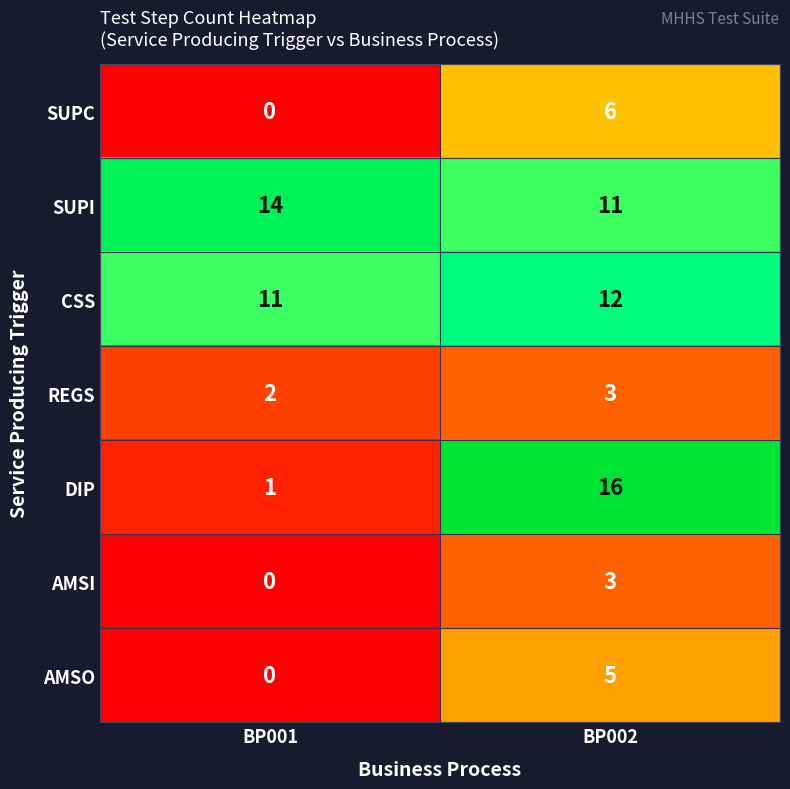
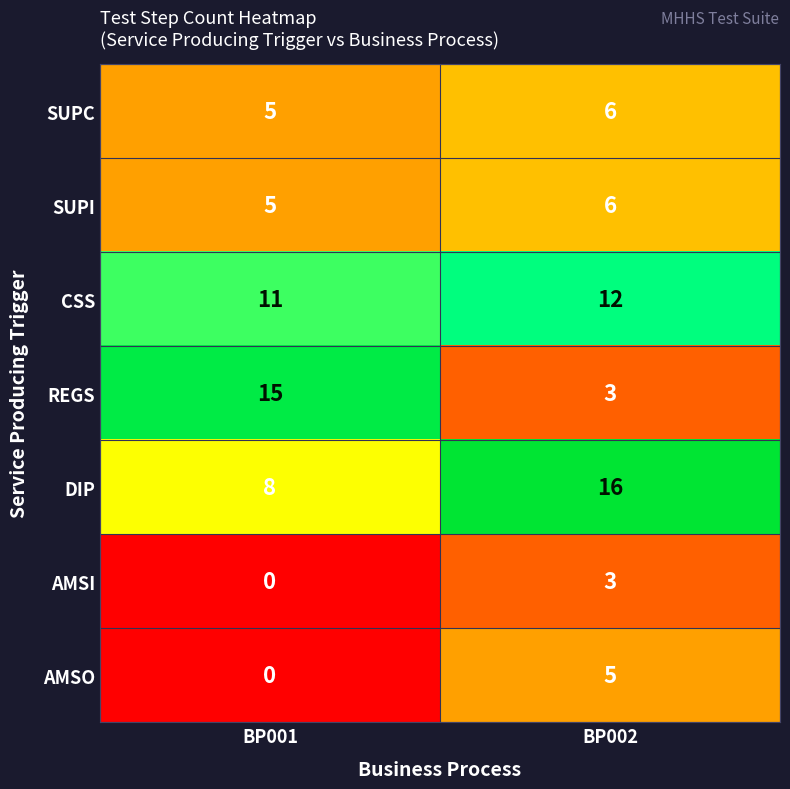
SUPC, BP001: 0 -> 5
SUPI, BP001: 14 -> 5
SUPI, BP002: 11 -> 6
REGS, BP001: 2 -> 15
DIP, BP001: 1 -> 8
